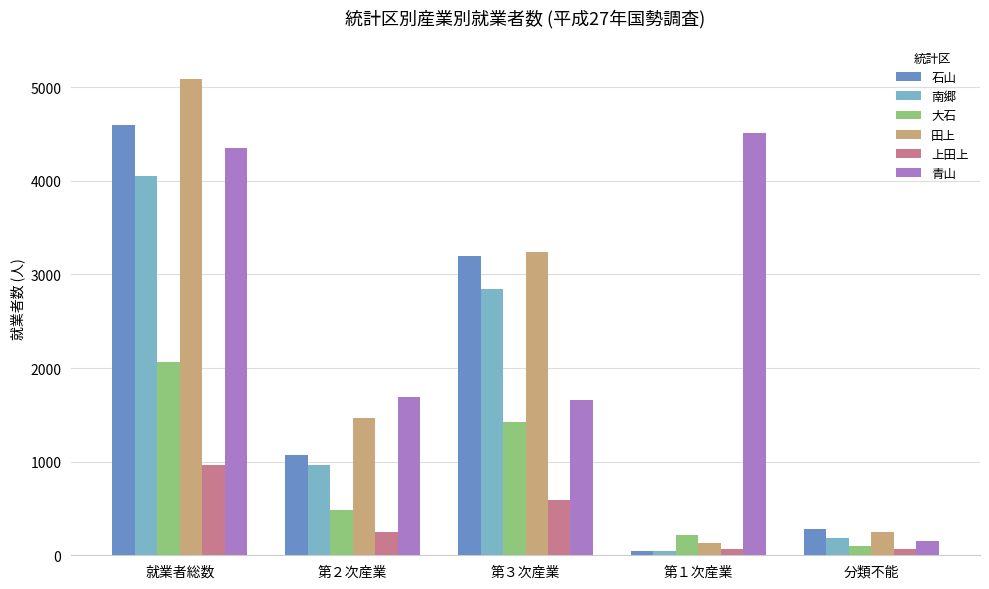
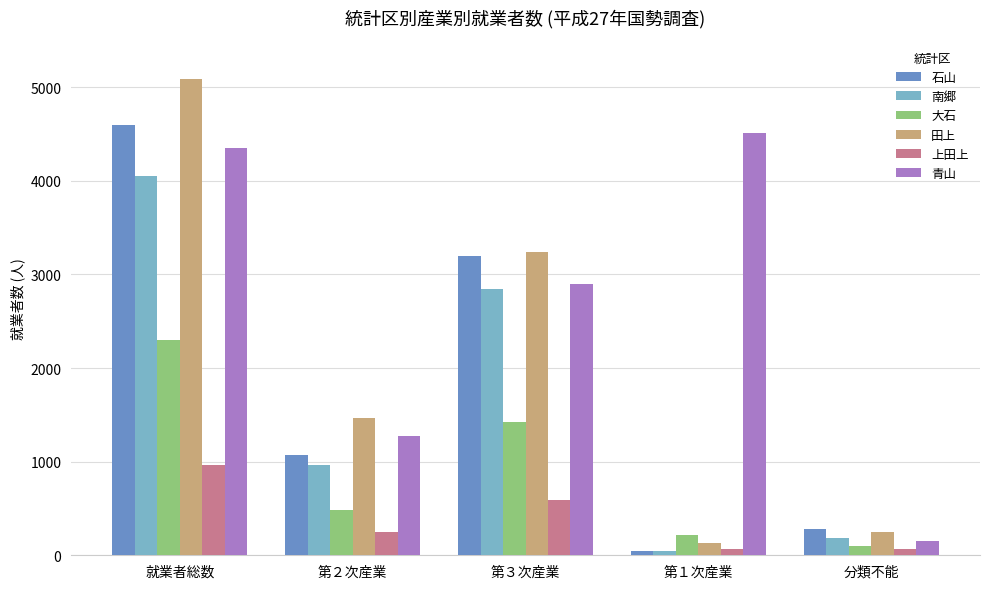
大石, 就業者総数: 2100 -> 2300
青山, 第２次産業: 1700 -> 1300
青山, 第３次産業: 1700 -> 2900
